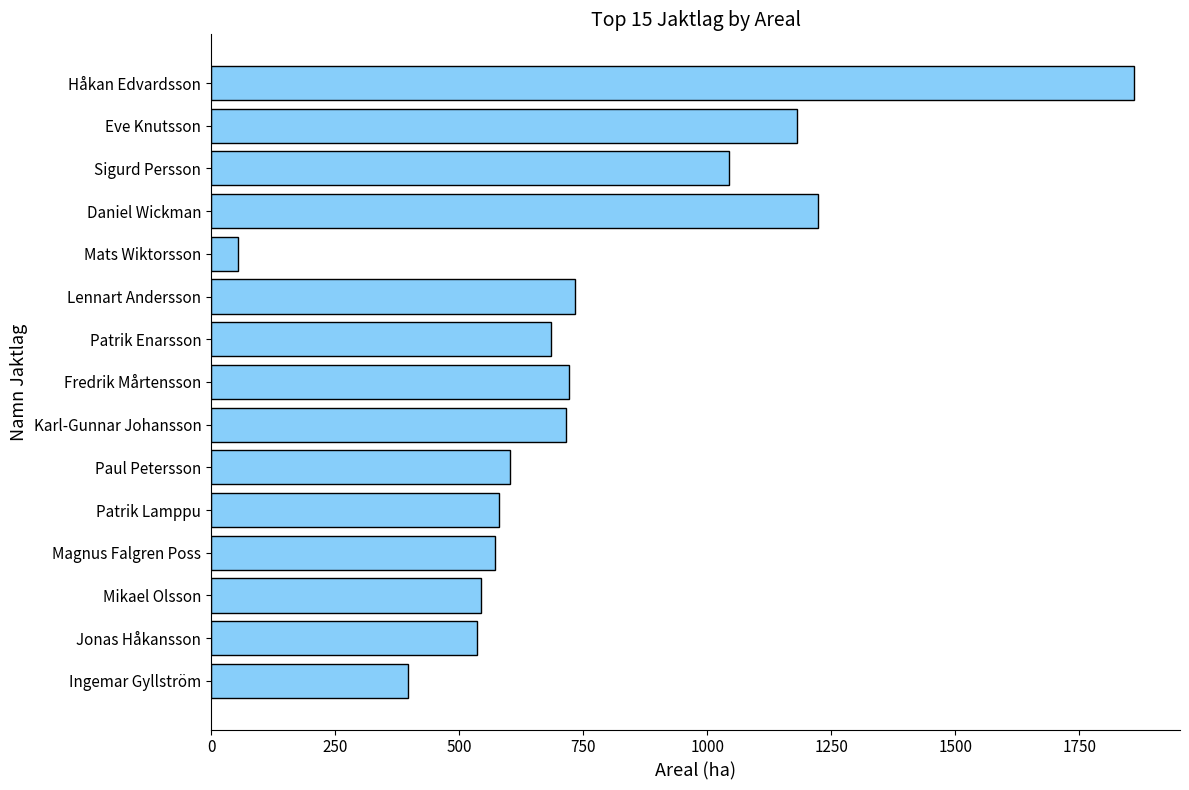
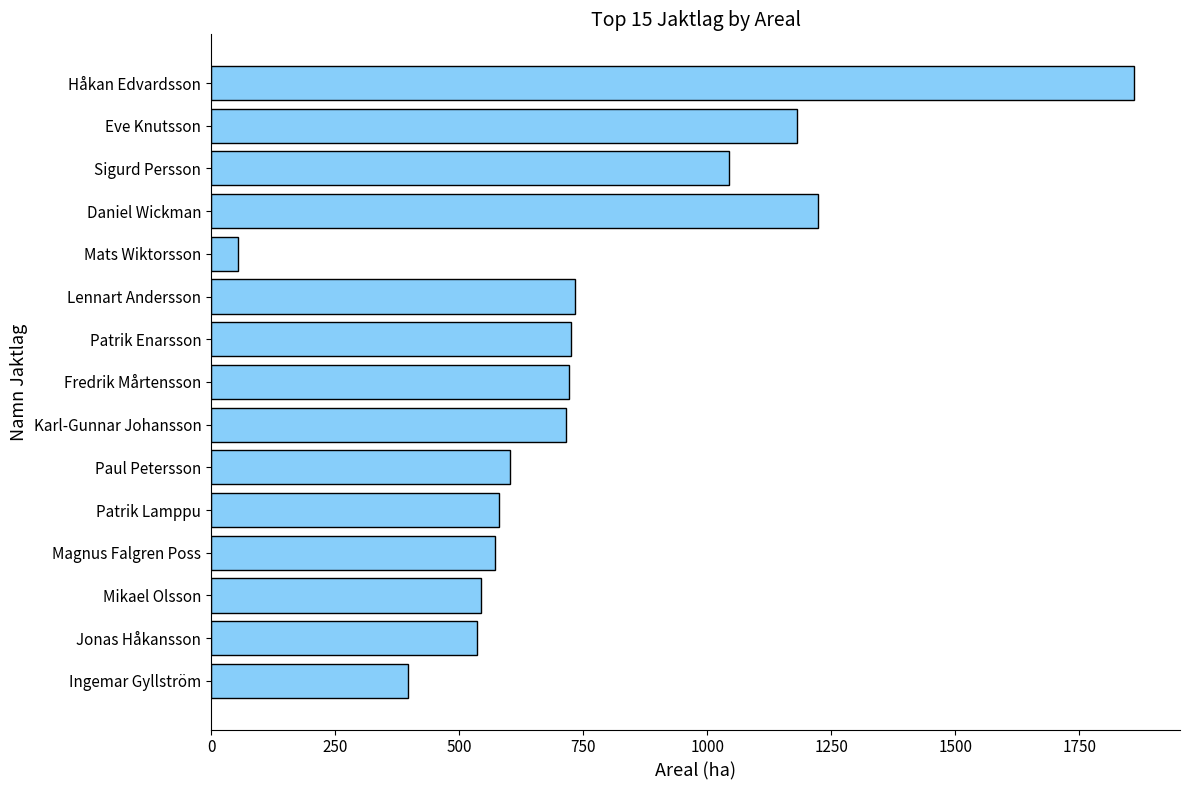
Patrik Enarsson: 690 -> 730
